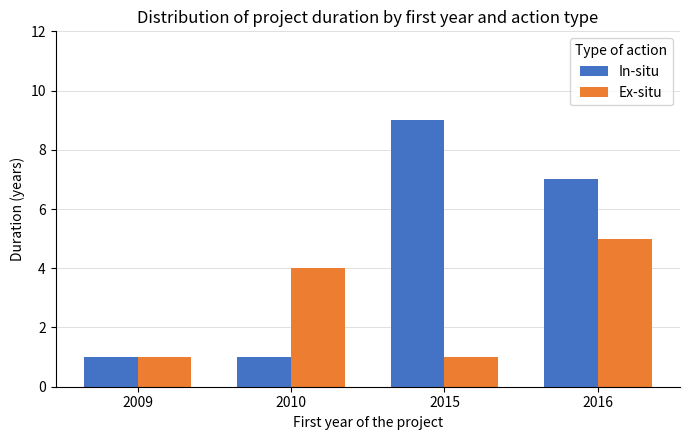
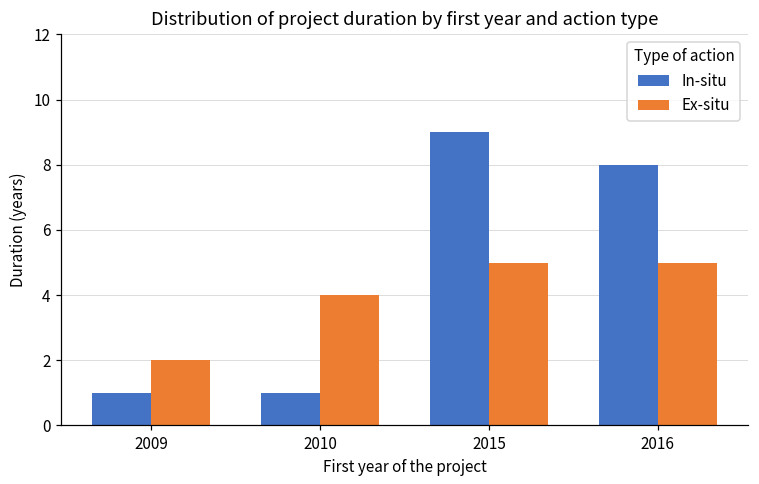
Ex-situ, 2009: 1 -> 2
Ex-situ, 2015: 1 -> 5
In-situ, 2016: 7 -> 8
